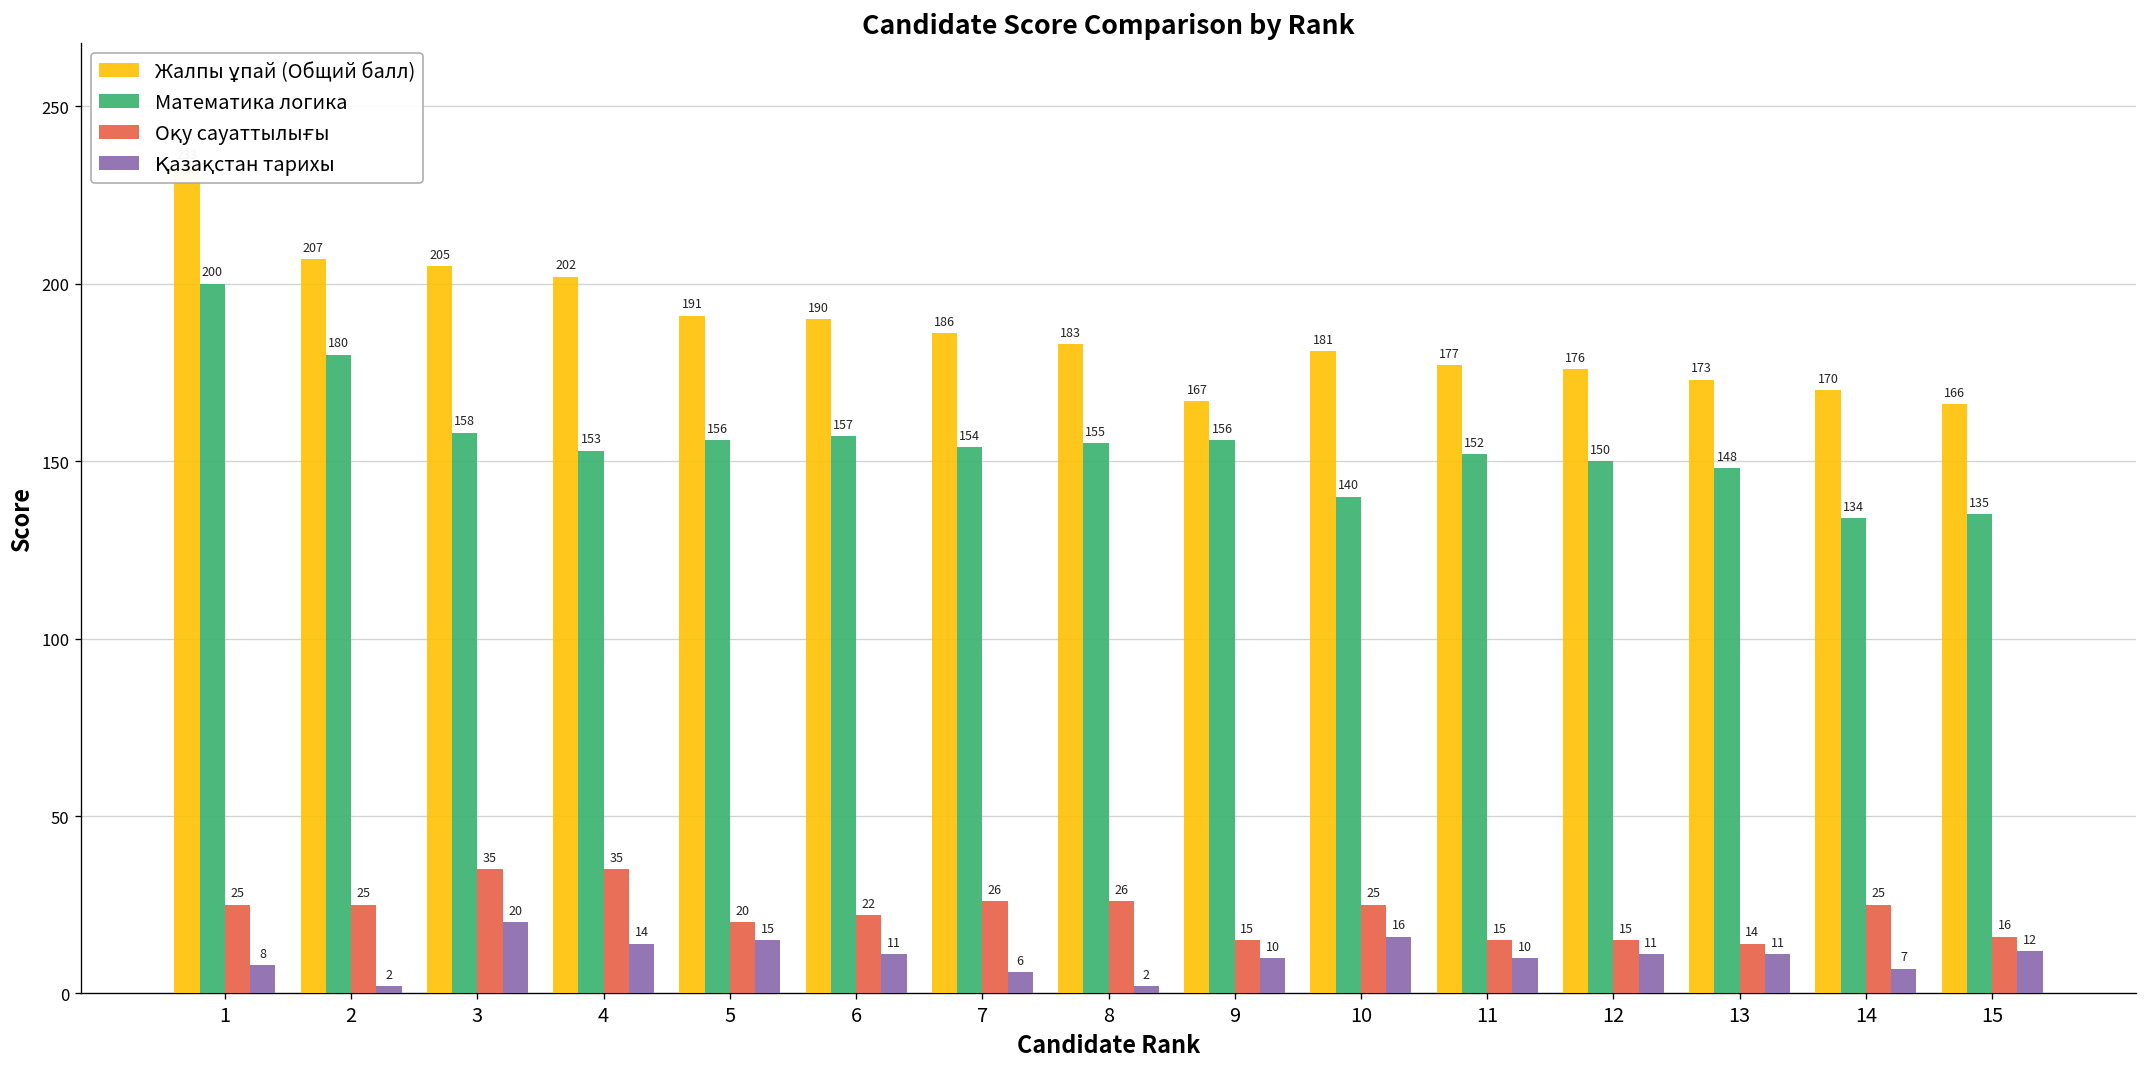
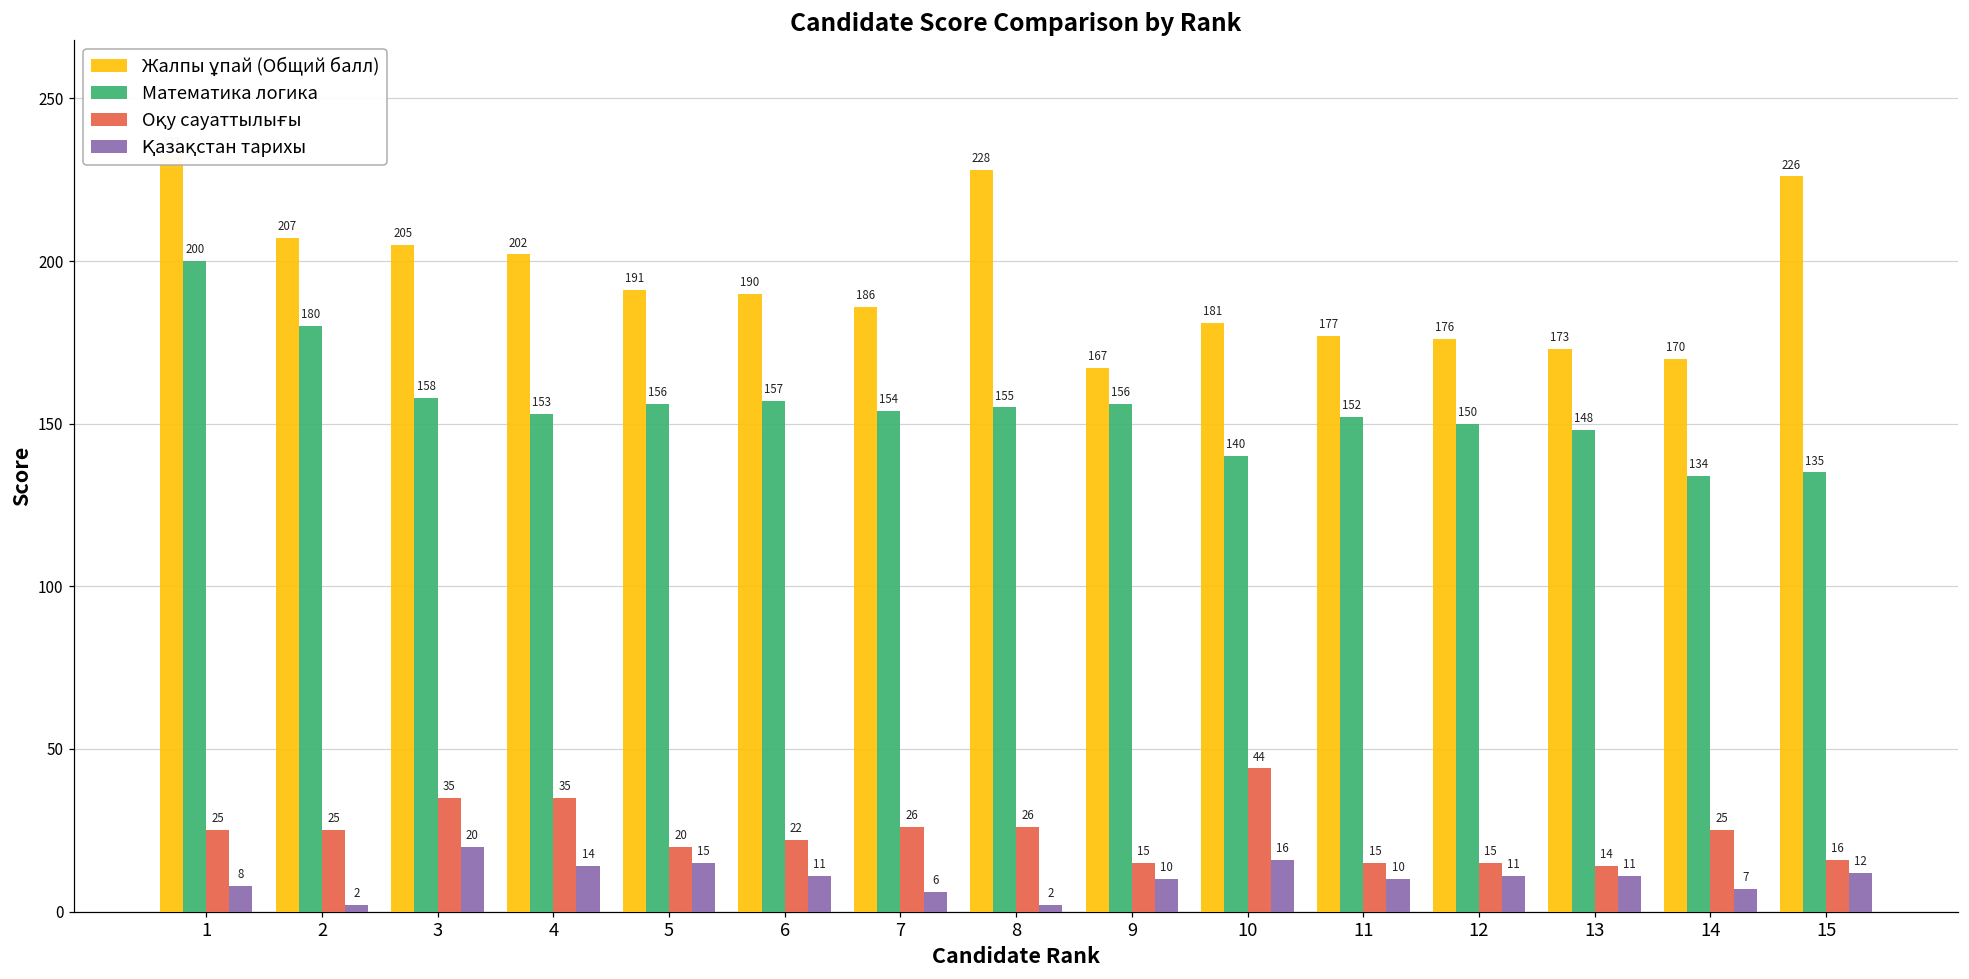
Жалпы ұпай (Общий балл), 8: 183 -> 228
Оқу сауаттылығы, 10: 25 -> 44
Жалпы ұпай (Общий балл), 15: 166 -> 226
